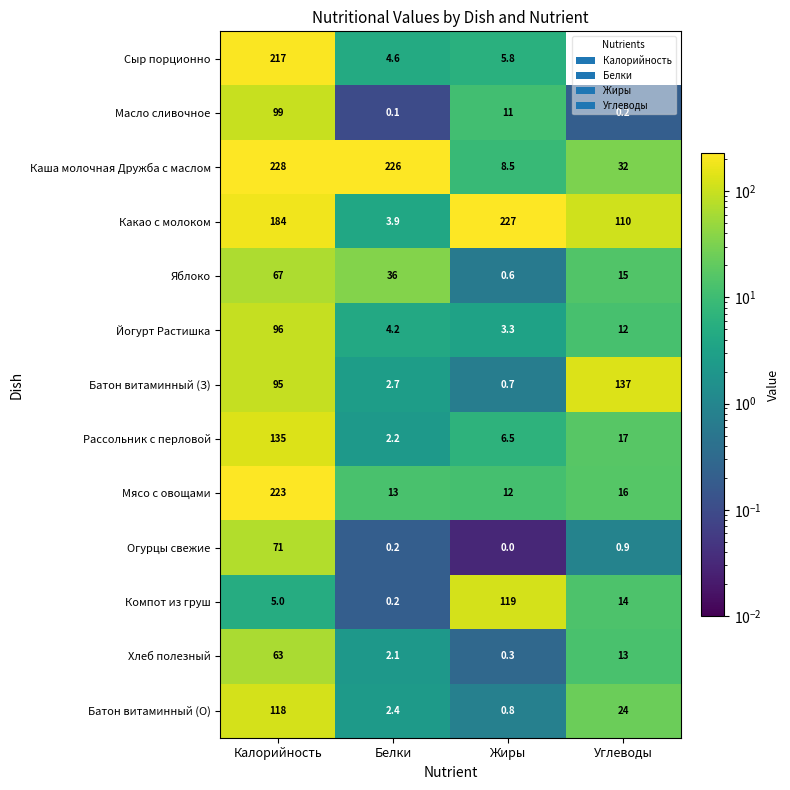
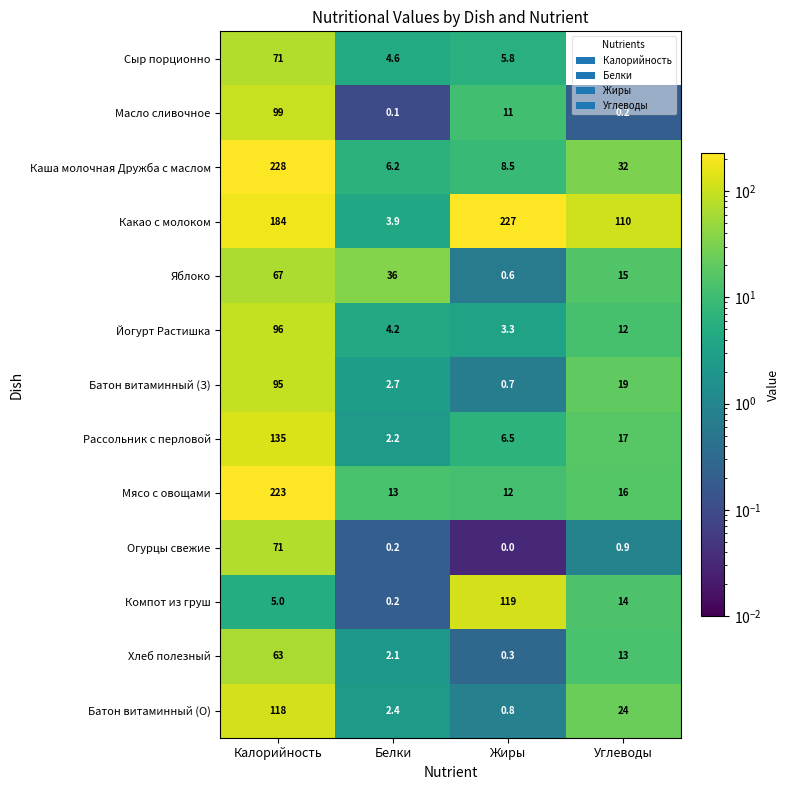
Сыр порционно, Калорийность: 217 -> 71
Каша молочная Дружба с маслом, Белки: 226 -> 6.2
Батон витаминный (З), Углеводы: 137 -> 19
